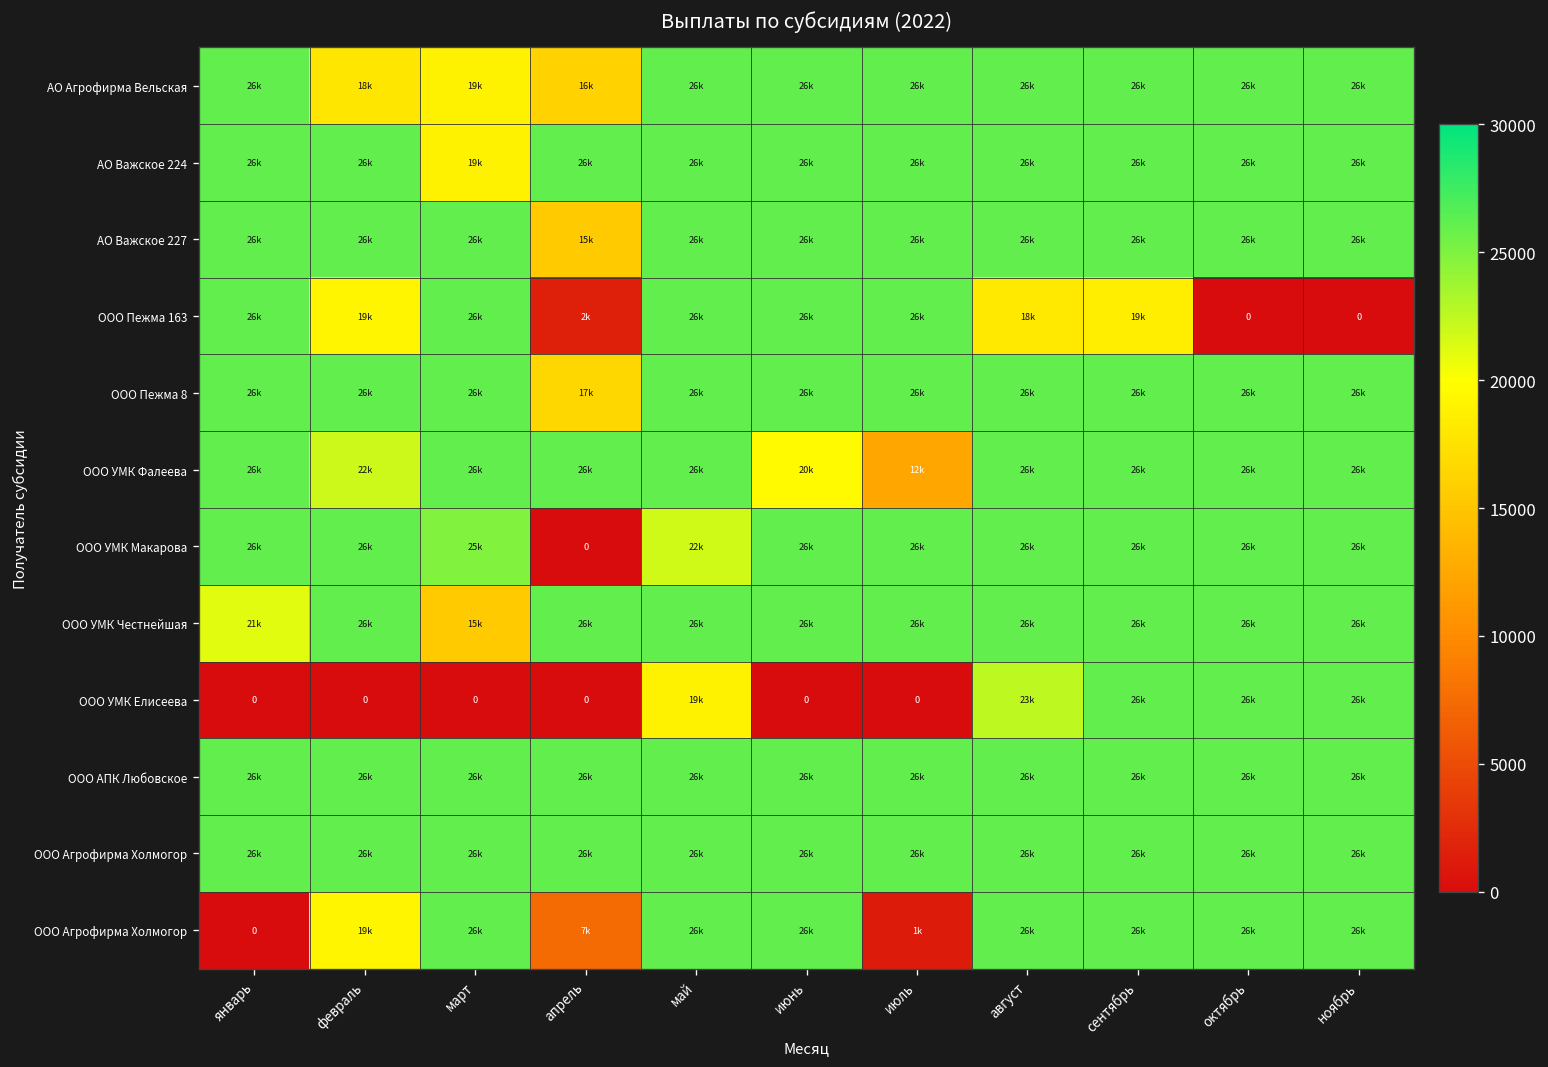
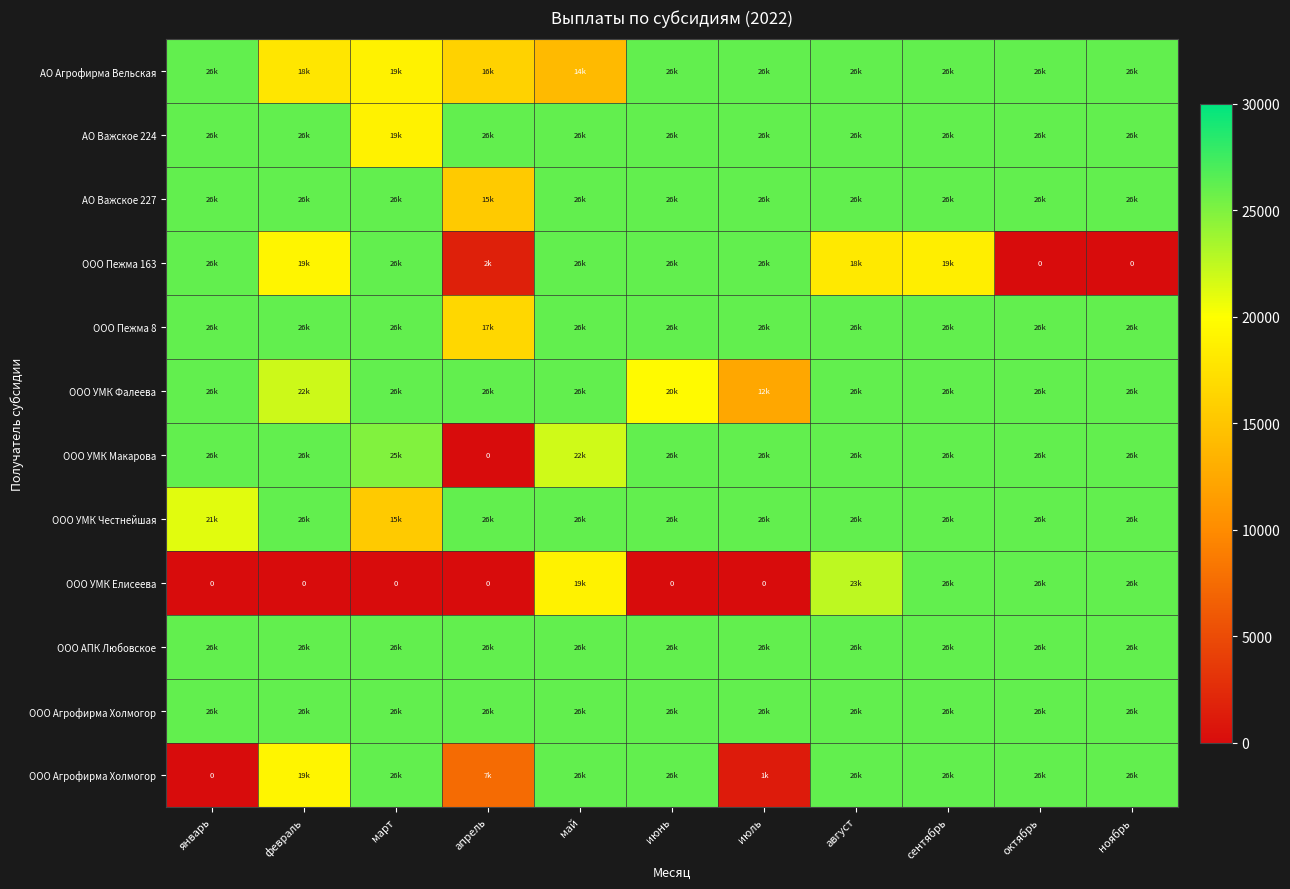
АО Агрофирма Вельская, май: 26k -> 14k
